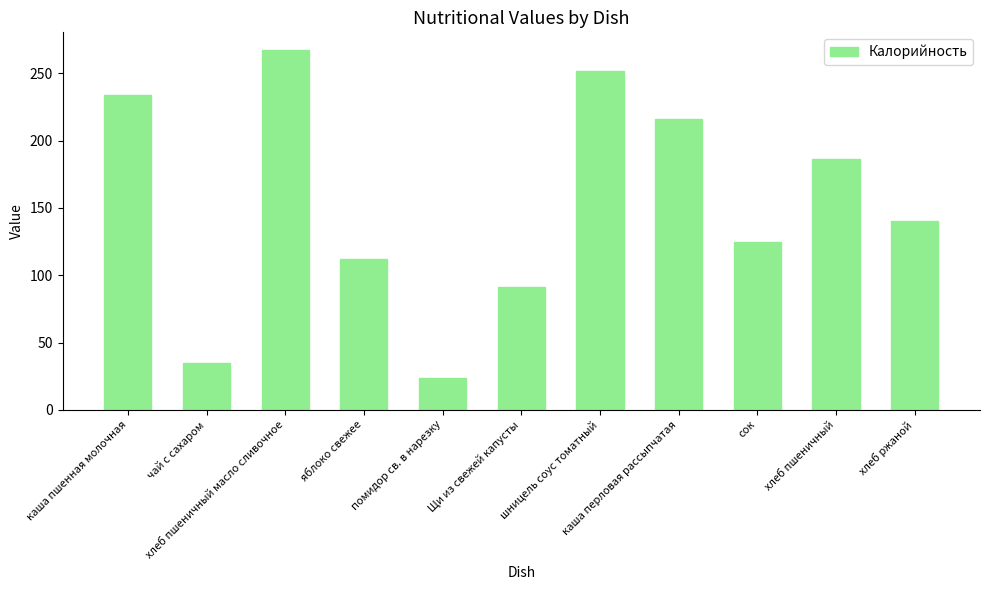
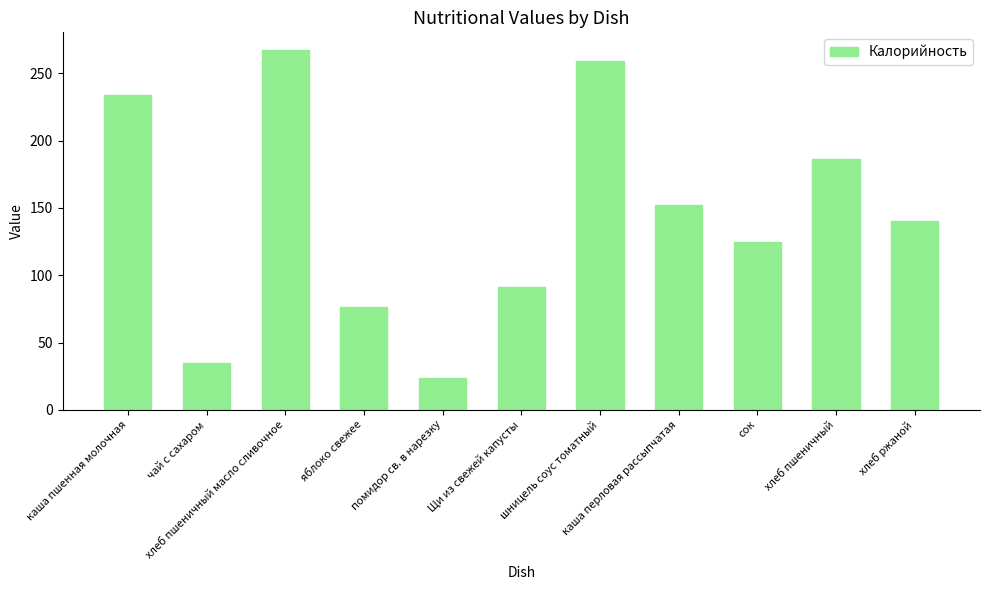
яблоко свежее: 112 -> 76
шницель соус томатный: 252 -> 259
каша перловая рассыпчатая: 216 -> 152
